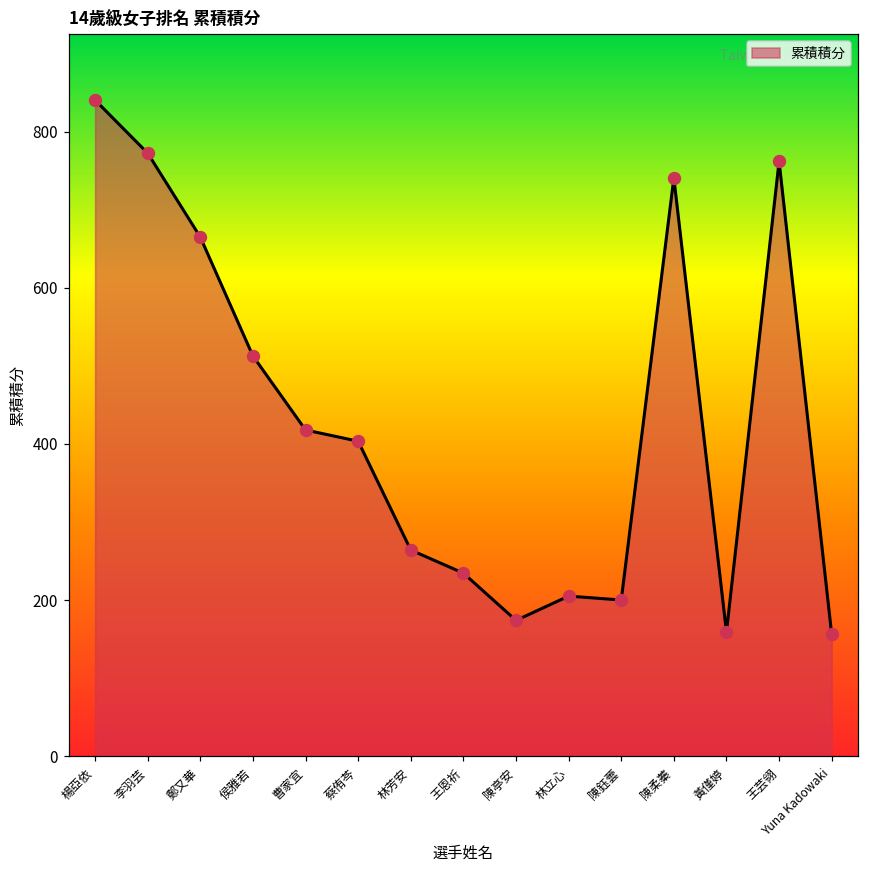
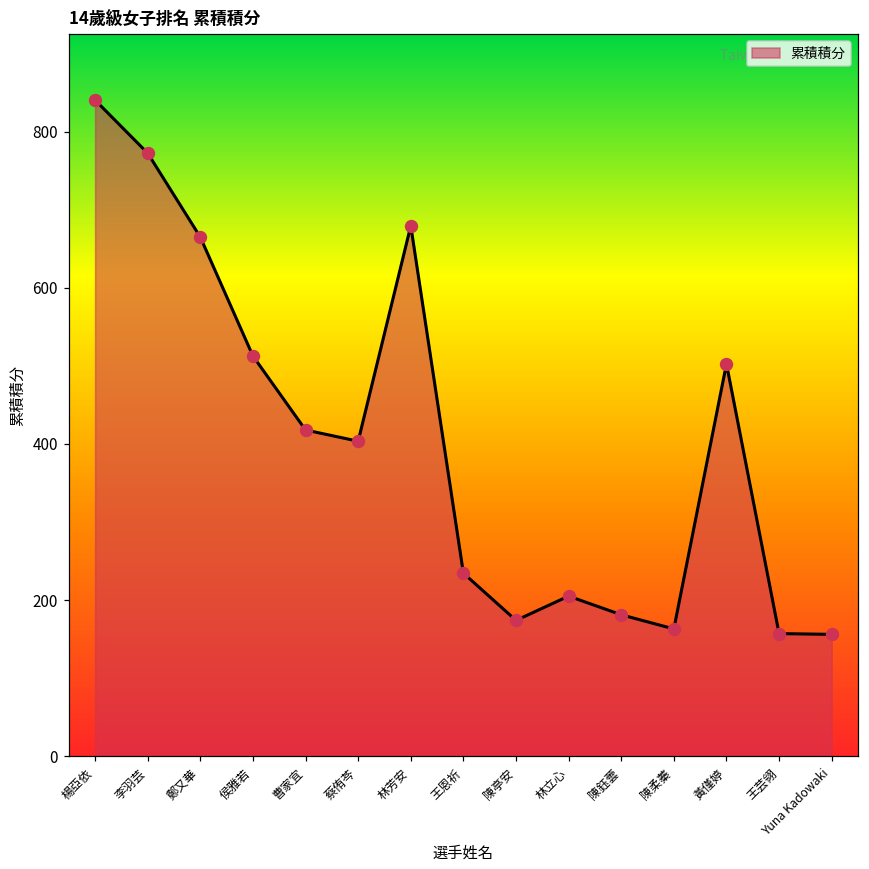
林芳安: 260 -> 680
陳鈺蕓: 200 -> 180
陳柔蓁: 740 -> 160
黃僅婷: 160 -> 500
王芸翎: 760 -> 160
